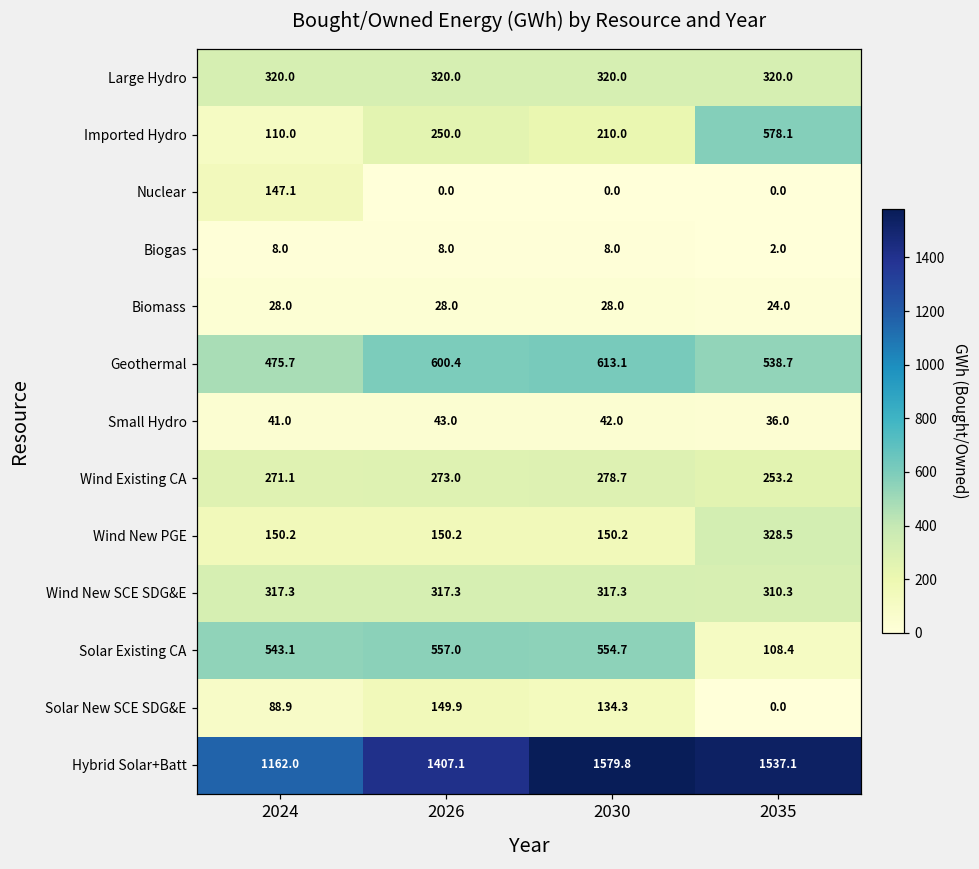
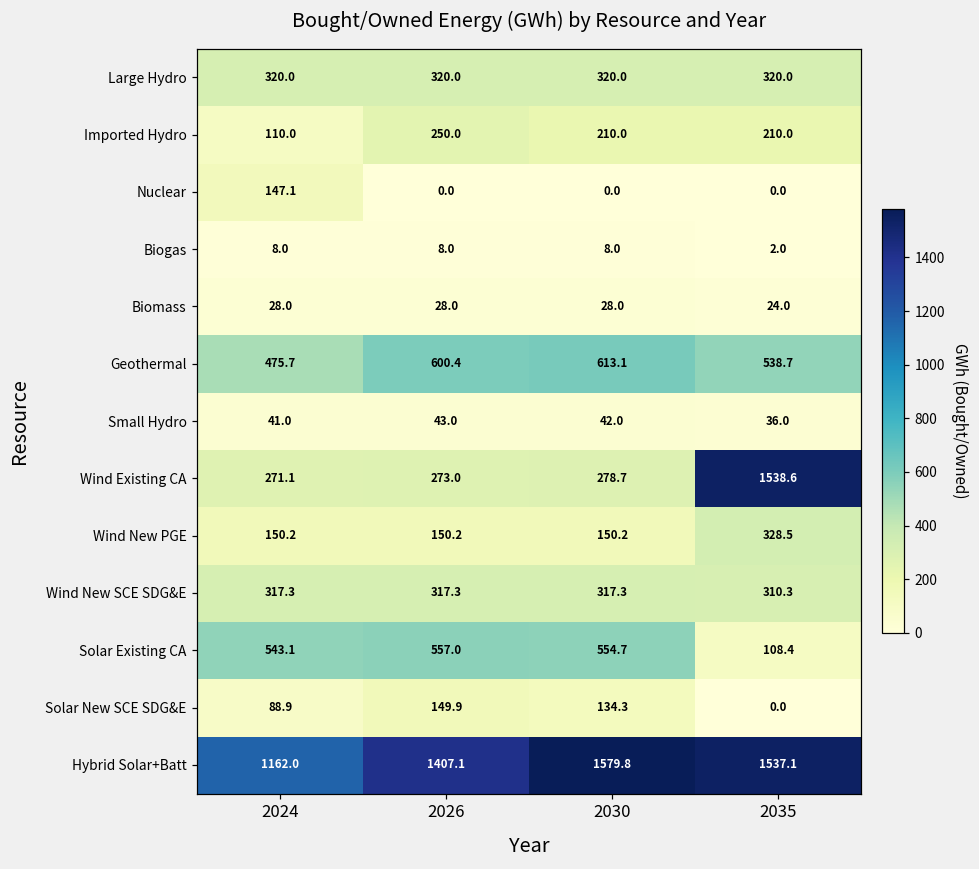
Imported Hydro, 2035: 578.1 -> 210.0
Wind Existing CA, 2035: 253.2 -> 1538.6
